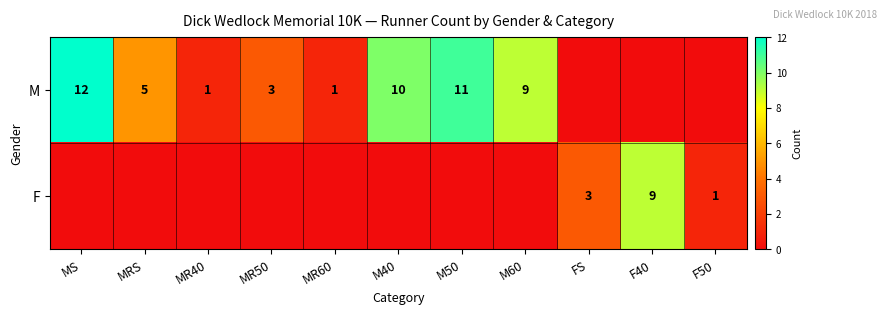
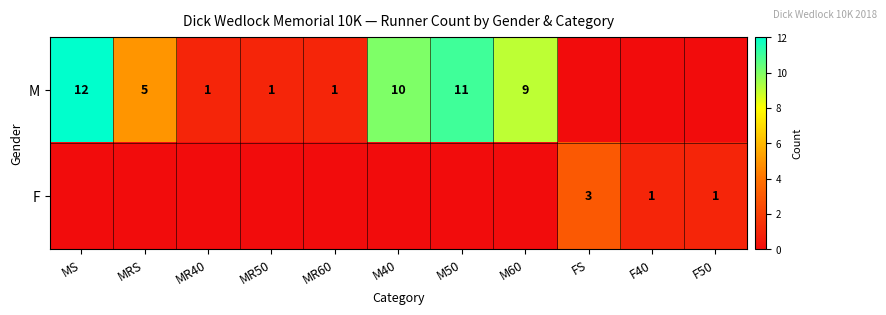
M, MR50: 3 -> 1
F, F40: 9 -> 1
